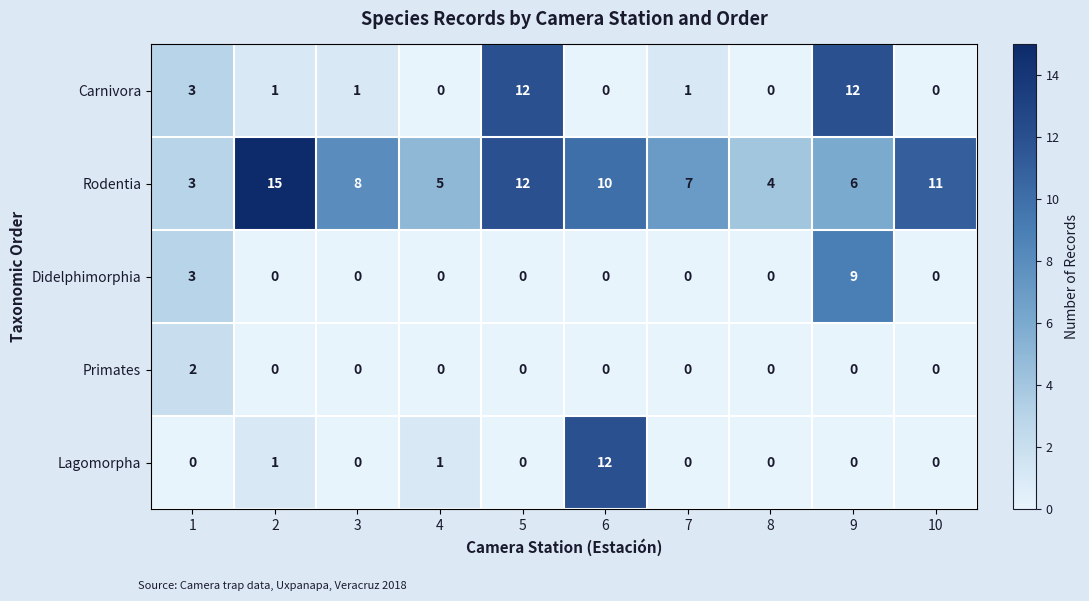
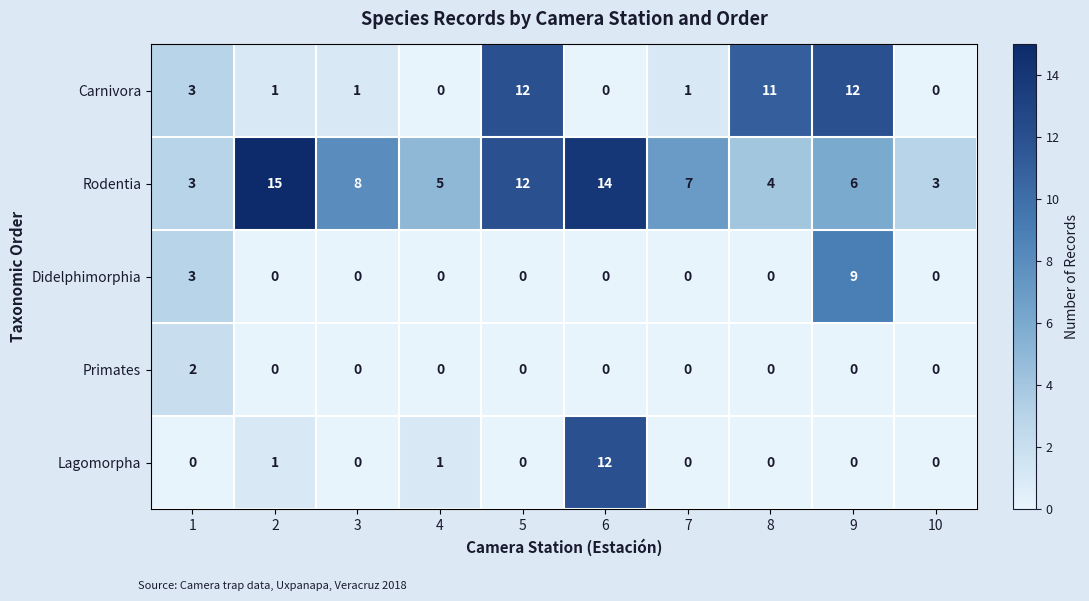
Carnivora, 8: 0 -> 11
Rodentia, 6: 10 -> 14
Rodentia, 10: 11 -> 3
